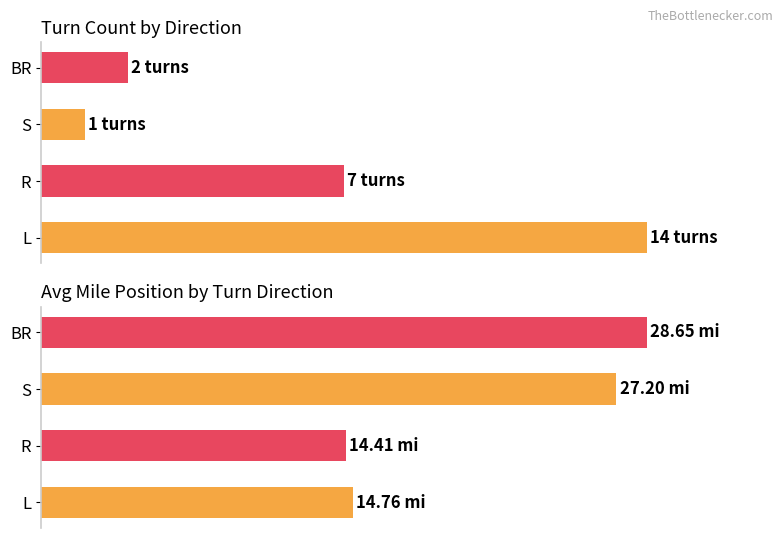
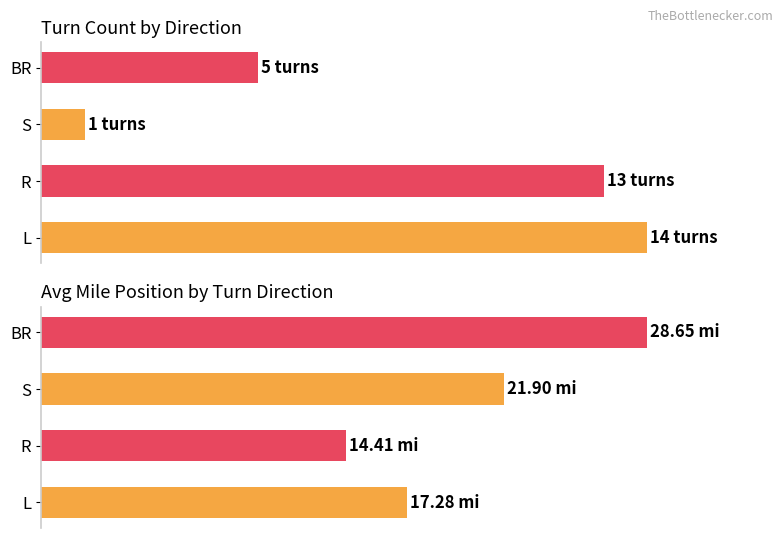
Turn Count by Direction, BR: 2 -> 5
Turn Count by Direction, R: 7 -> 13
Avg Mile Position by Turn Direction, S: 27.20 -> 21.90
Avg Mile Position by Turn Direction, L: 14.76 -> 17.28
